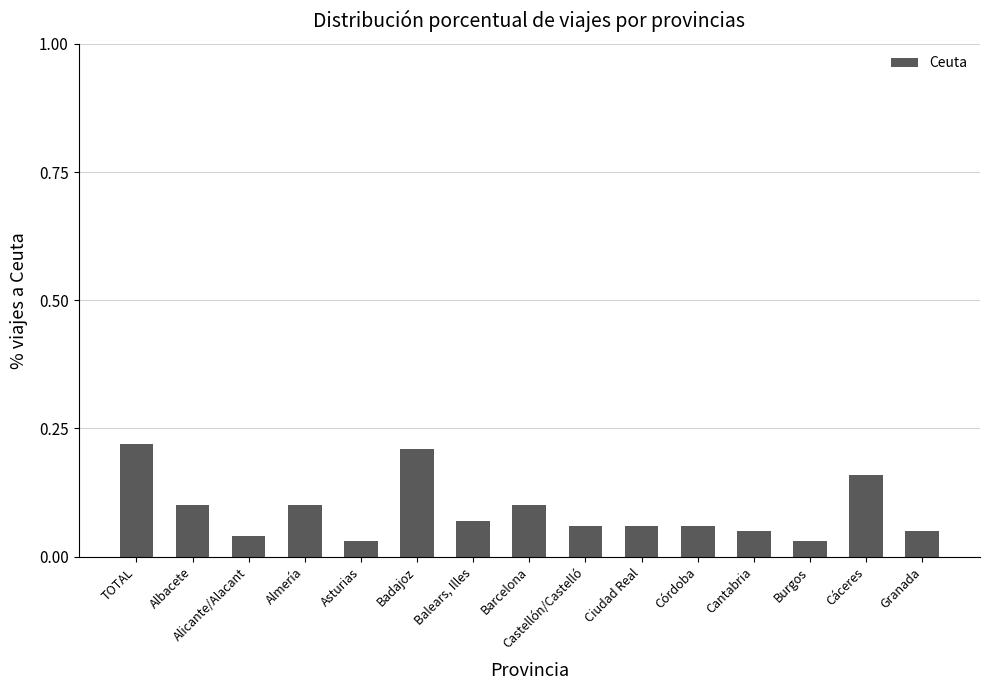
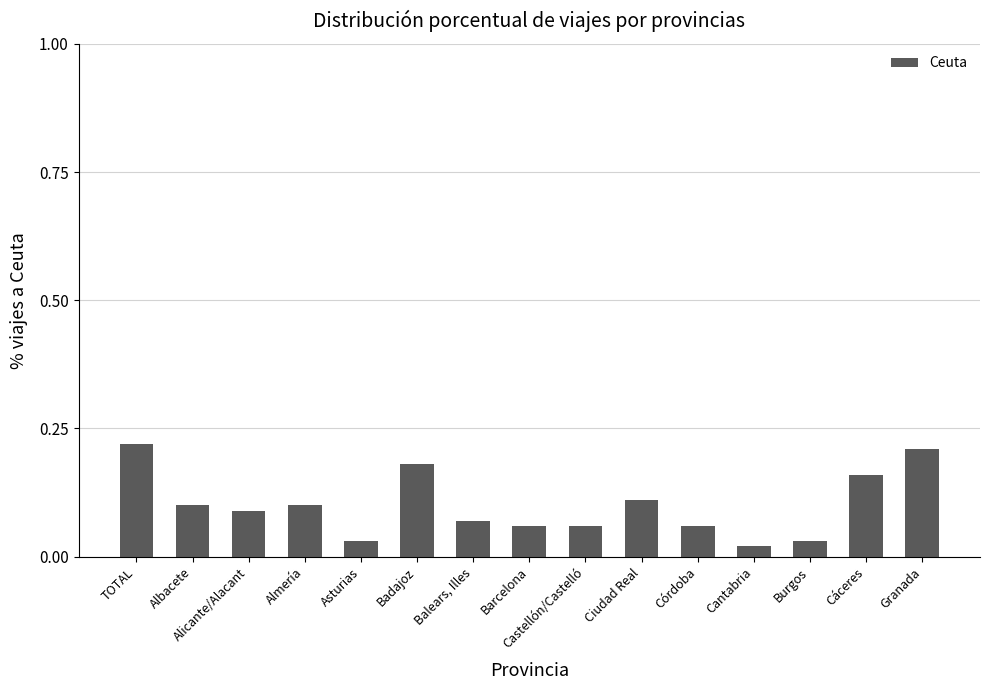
Alicante/Alacant: 0.04 -> 0.09
Badajoz: 0.21 -> 0.18
Barcelona: 0.10 -> 0.06
Ciudad Real: 0.06 -> 0.11
Cantabria: 0.05 -> 0.02
Granada: 0.05 -> 0.21
